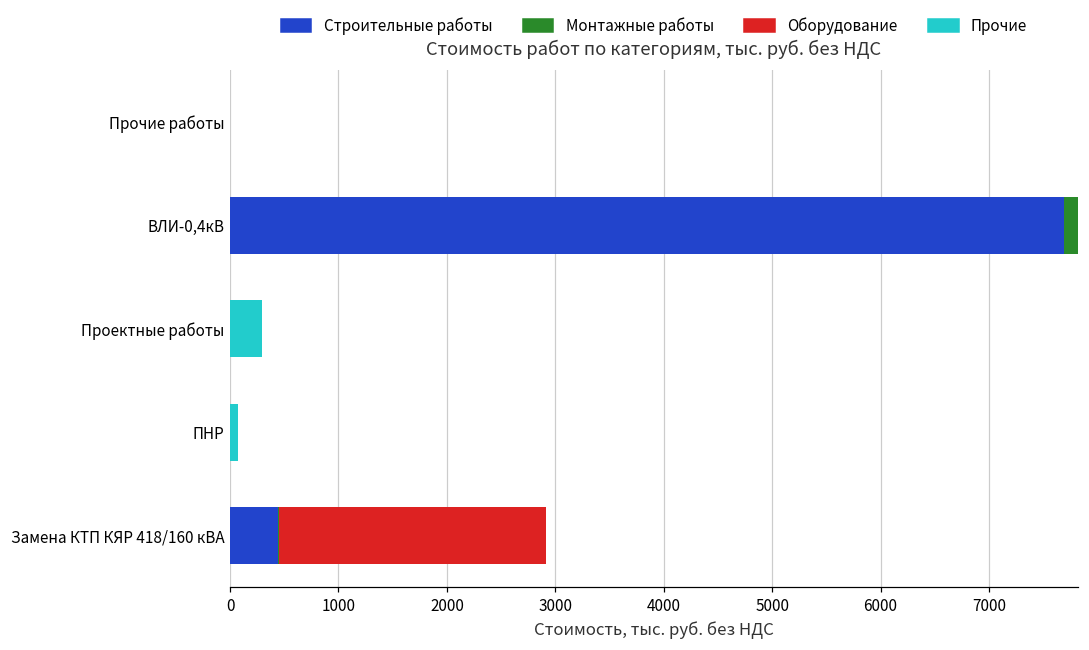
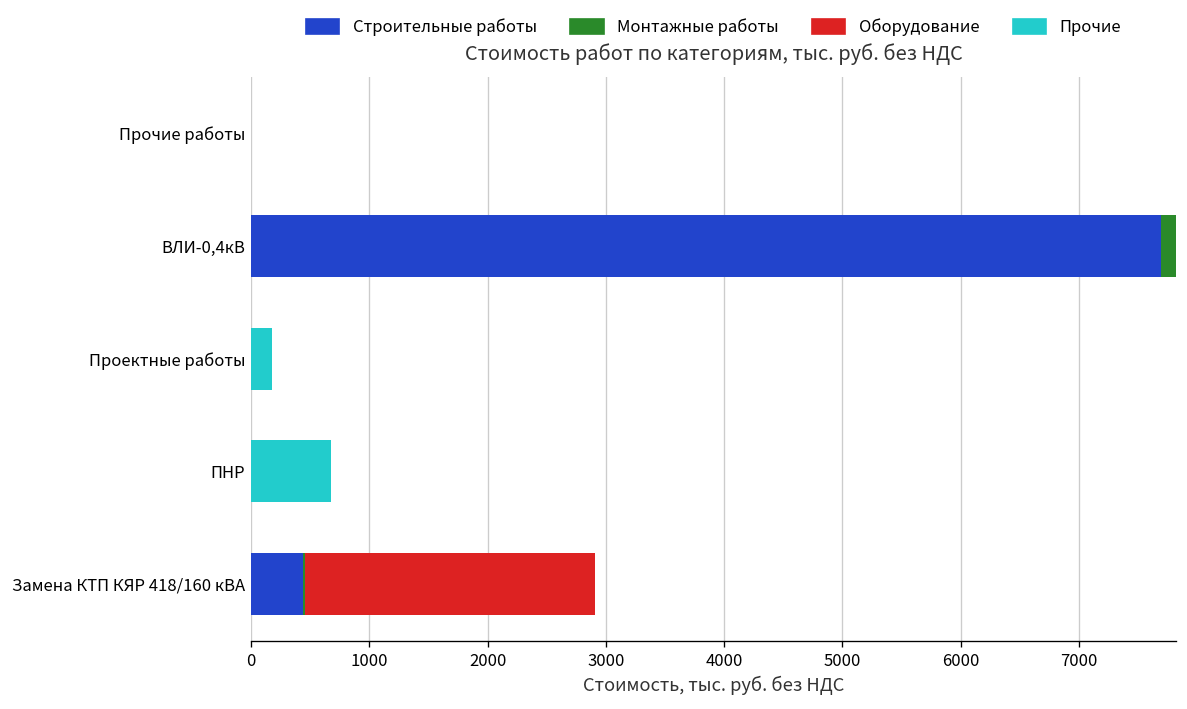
Прочие, Проектные работы: 300 -> 200
Прочие, ПНР: 100 -> 700
